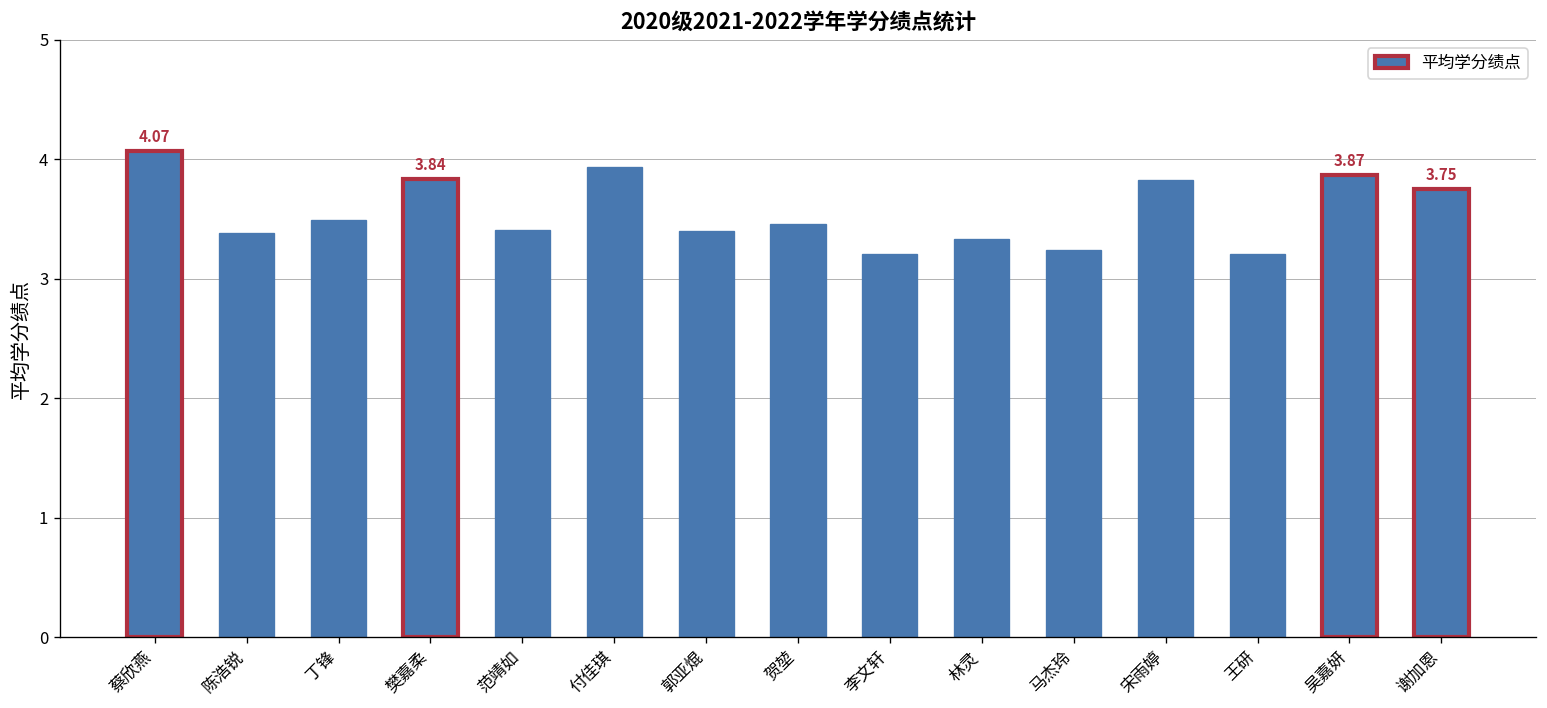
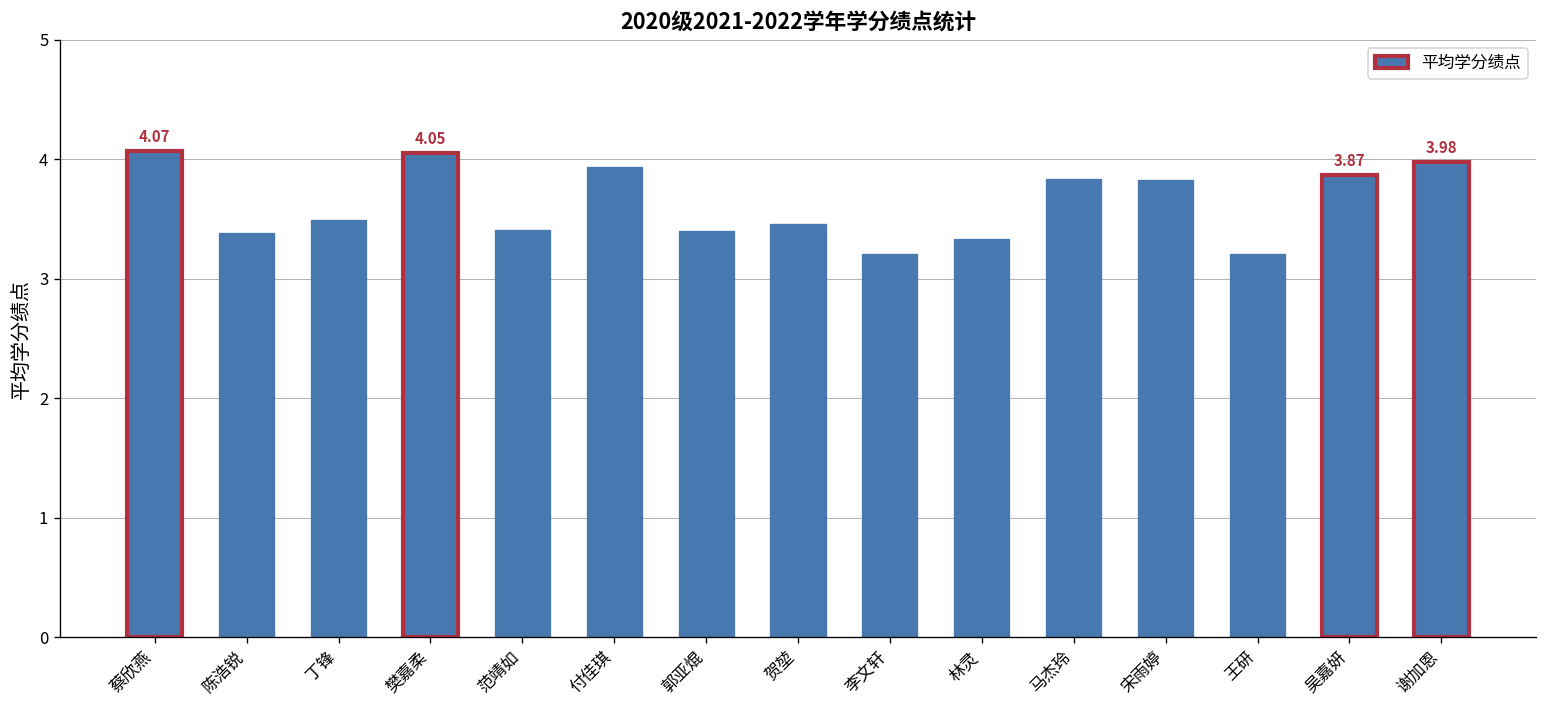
樊嘉柔: 3.84 -> 4.05
马杰玲: 3.2 -> 3.8
谢加恩: 3.75 -> 3.98
